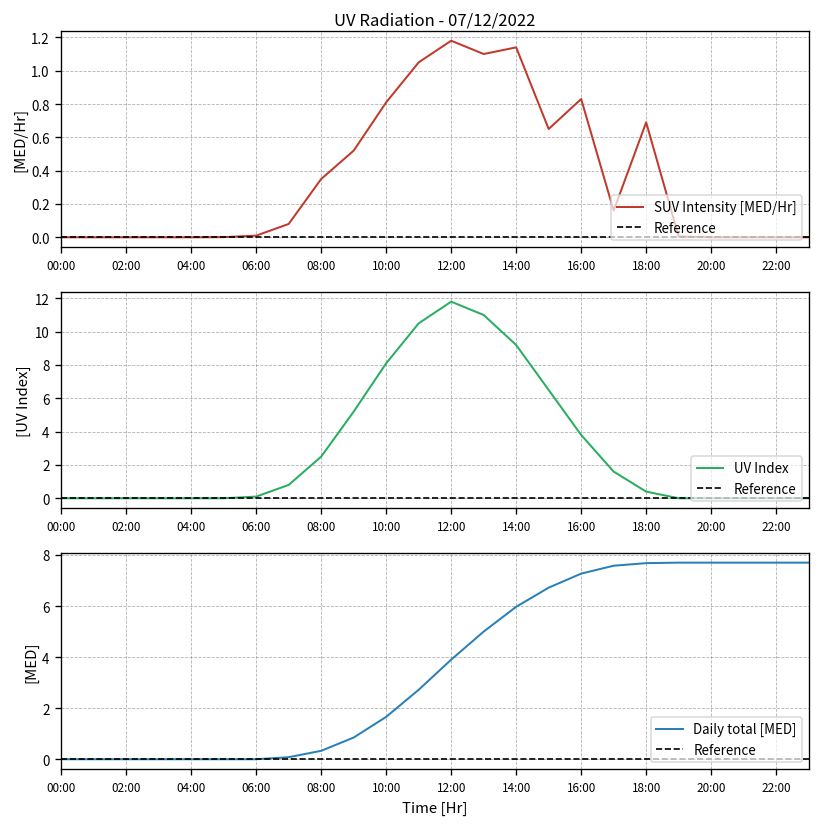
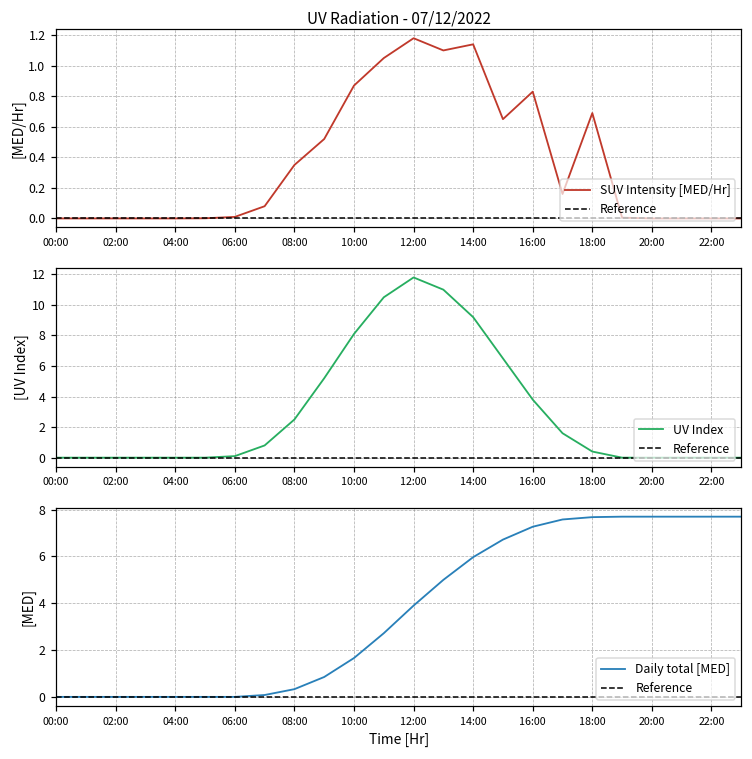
UV Radiation - 07/12/2022, SUV Intensity [MED/Hr], 10:00: 0.81 -> 0.87
